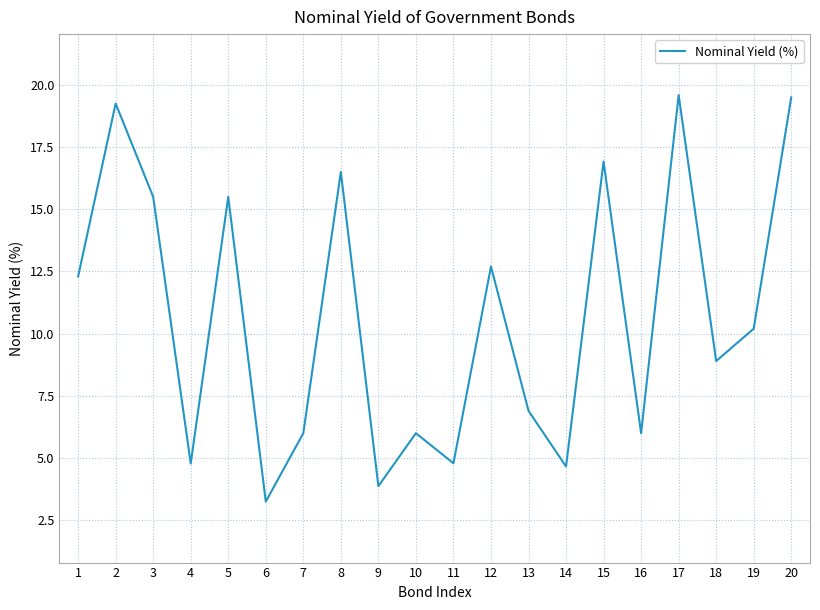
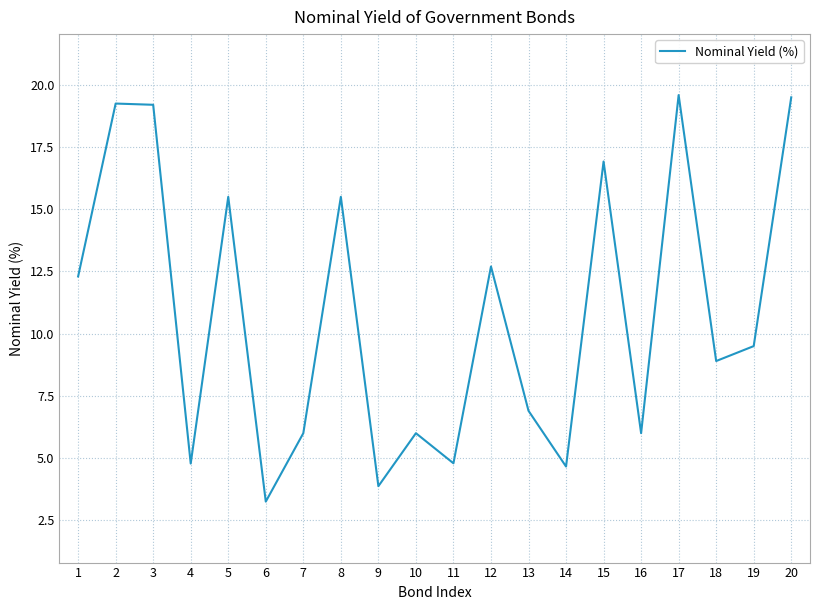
3: 15.5 -> 19.2
8: 16.5 -> 15.5
19: 10.2 -> 9.5
